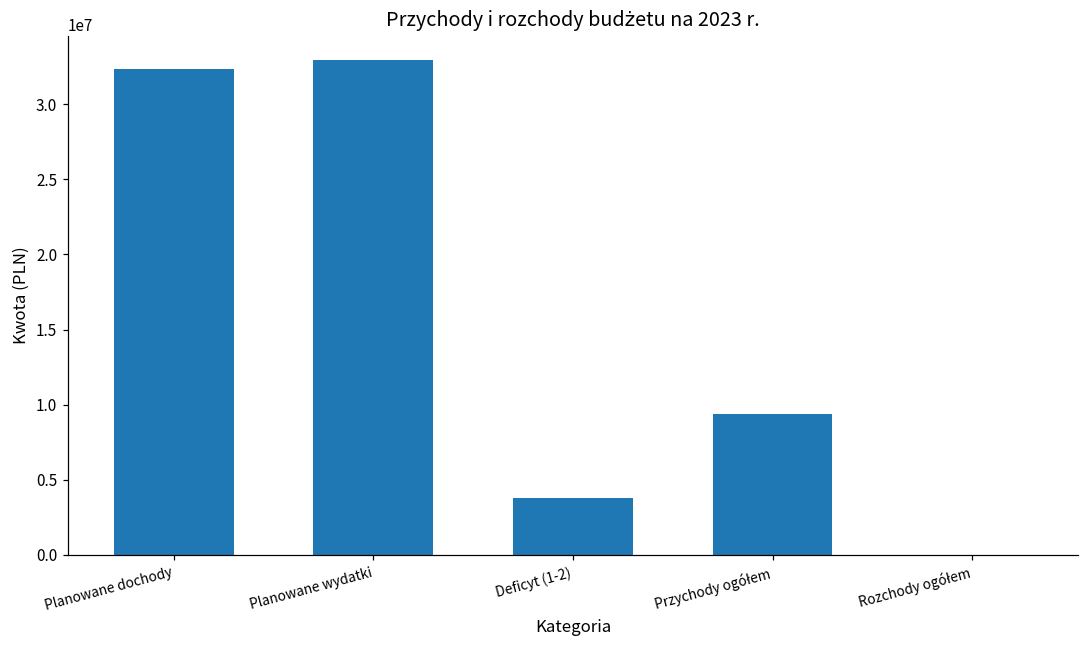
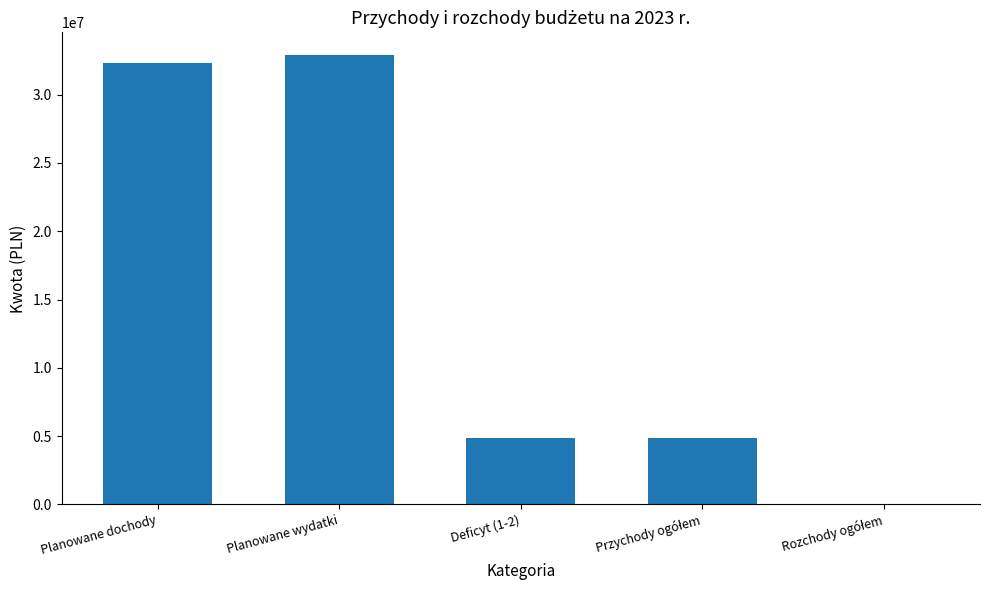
Deficyt (1-2): 3800000 -> 4900000
Przychody ogółem: 9400000 -> 4900000
